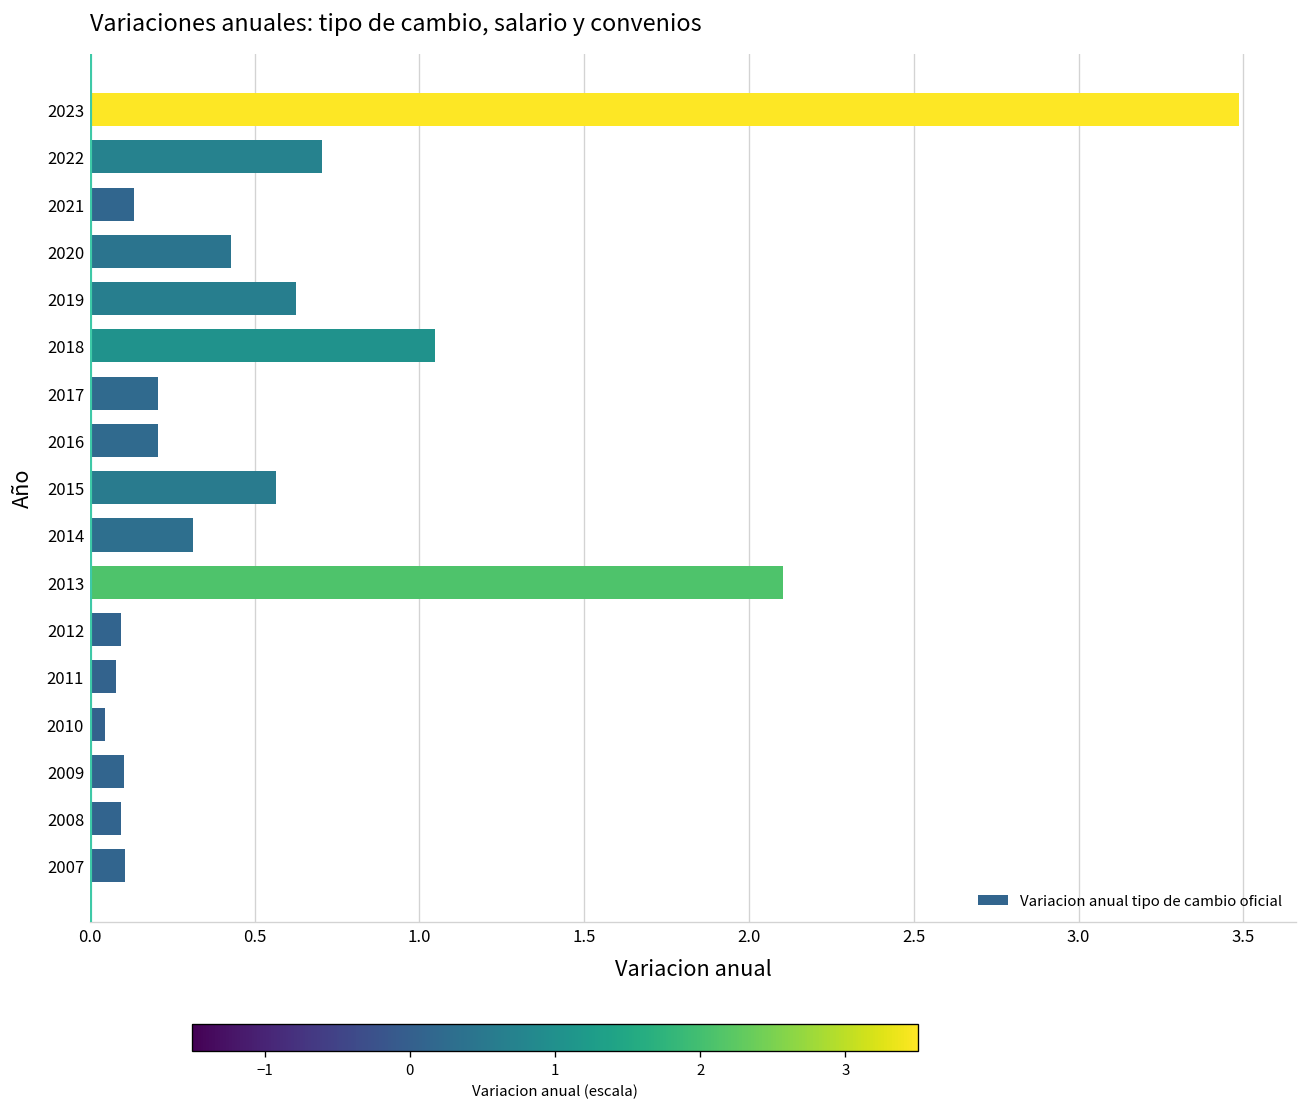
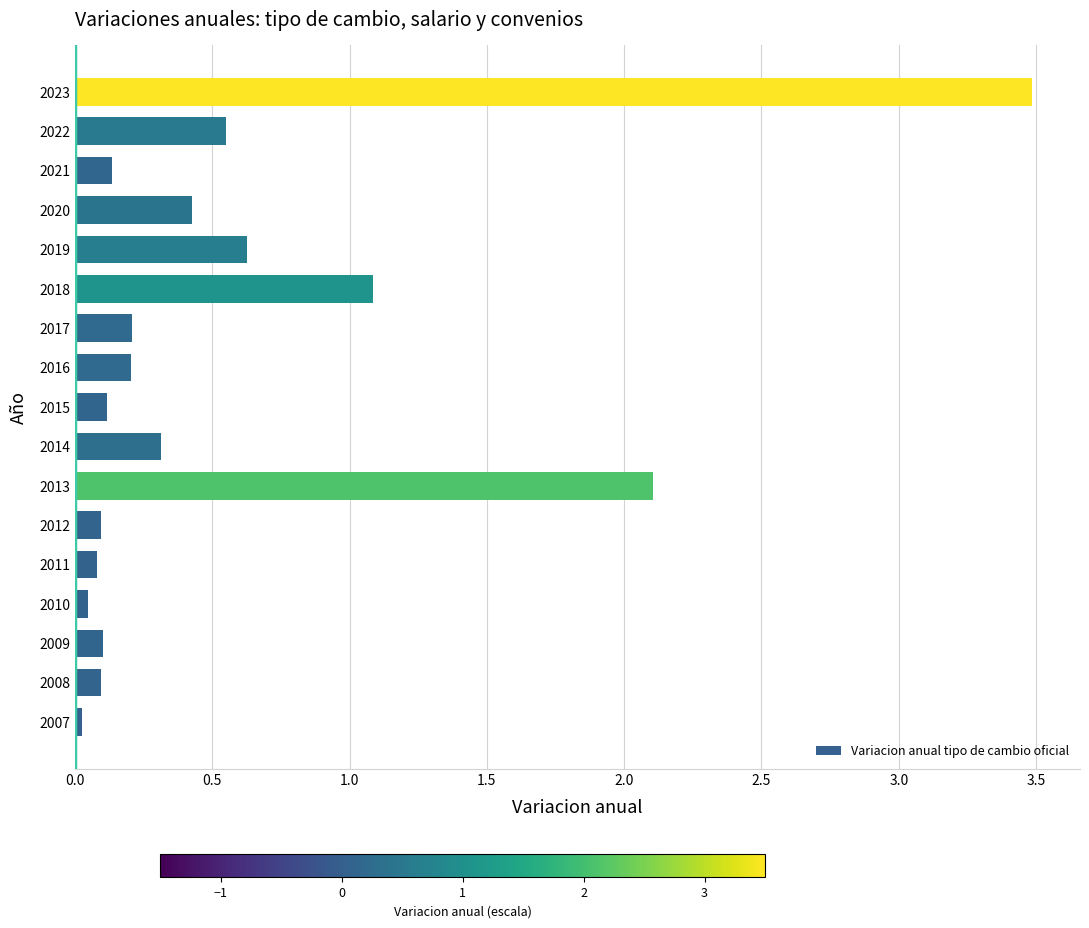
2022: 0.71 -> 0.55
2018: 1.05 -> 1.08
2015: 0.57 -> 0.12
2007: 0.11 -> 0.03
